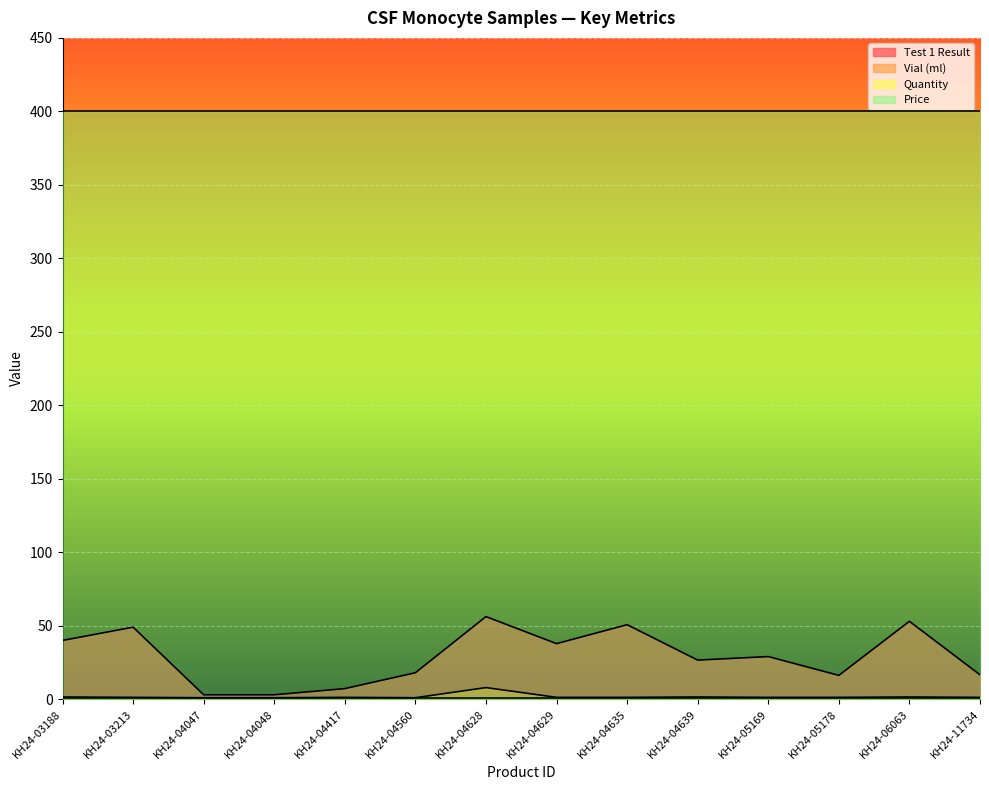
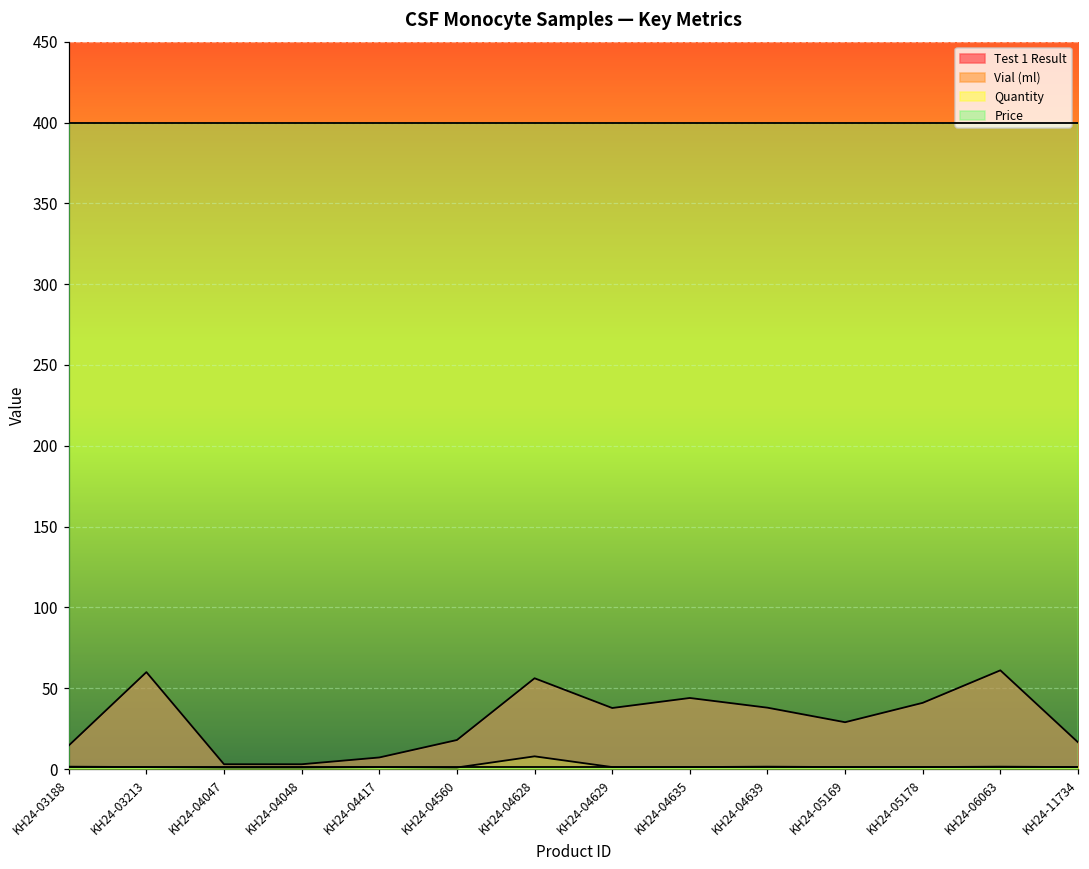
Test 1 Result, KH24-03188: 40 -> 15
Test 1 Result, KH24-03213: 49 -> 60
Test 1 Result, KH24-04635: 51 -> 44
Test 1 Result, KH24-04639: 27 -> 38
Test 1 Result, KH24-05178: 16 -> 41
Test 1 Result, KH24-06063: 53 -> 61
